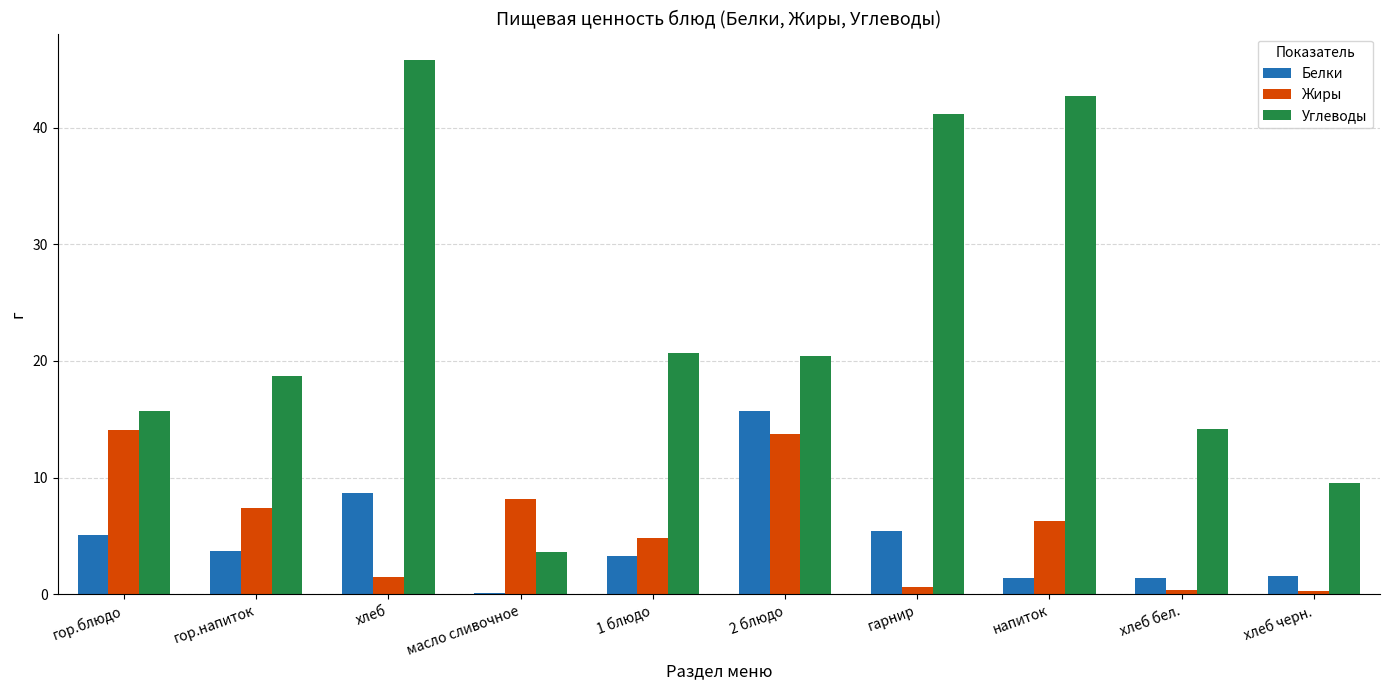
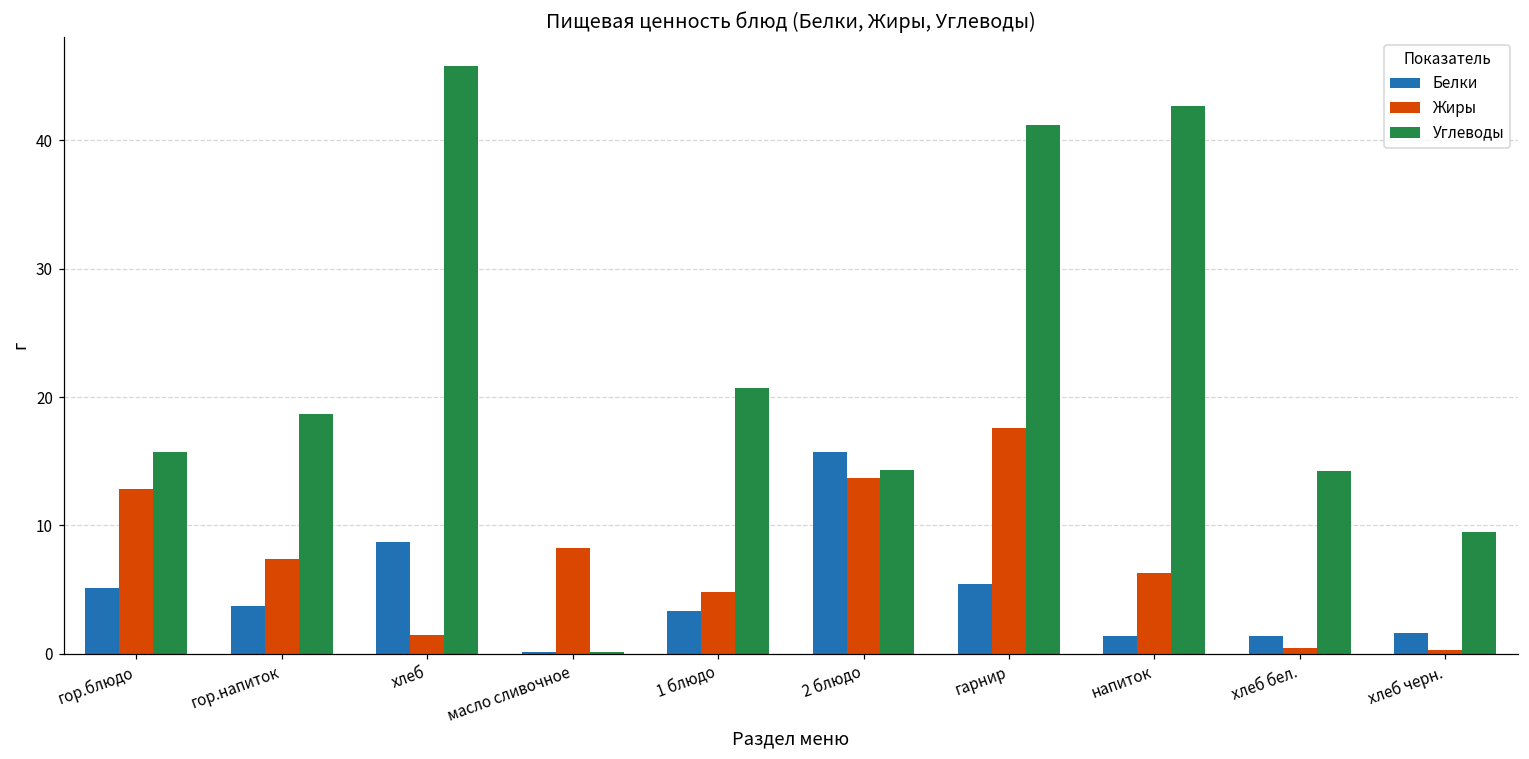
Жиры, гор.блюдо: 14.1 -> 12.8
Углеводы, масло сливочное: 3.6 -> 0.1
Углеводы, 2 блюдо: 20.4 -> 14.3
Жиры, гарнир: 0.6 -> 17.6
